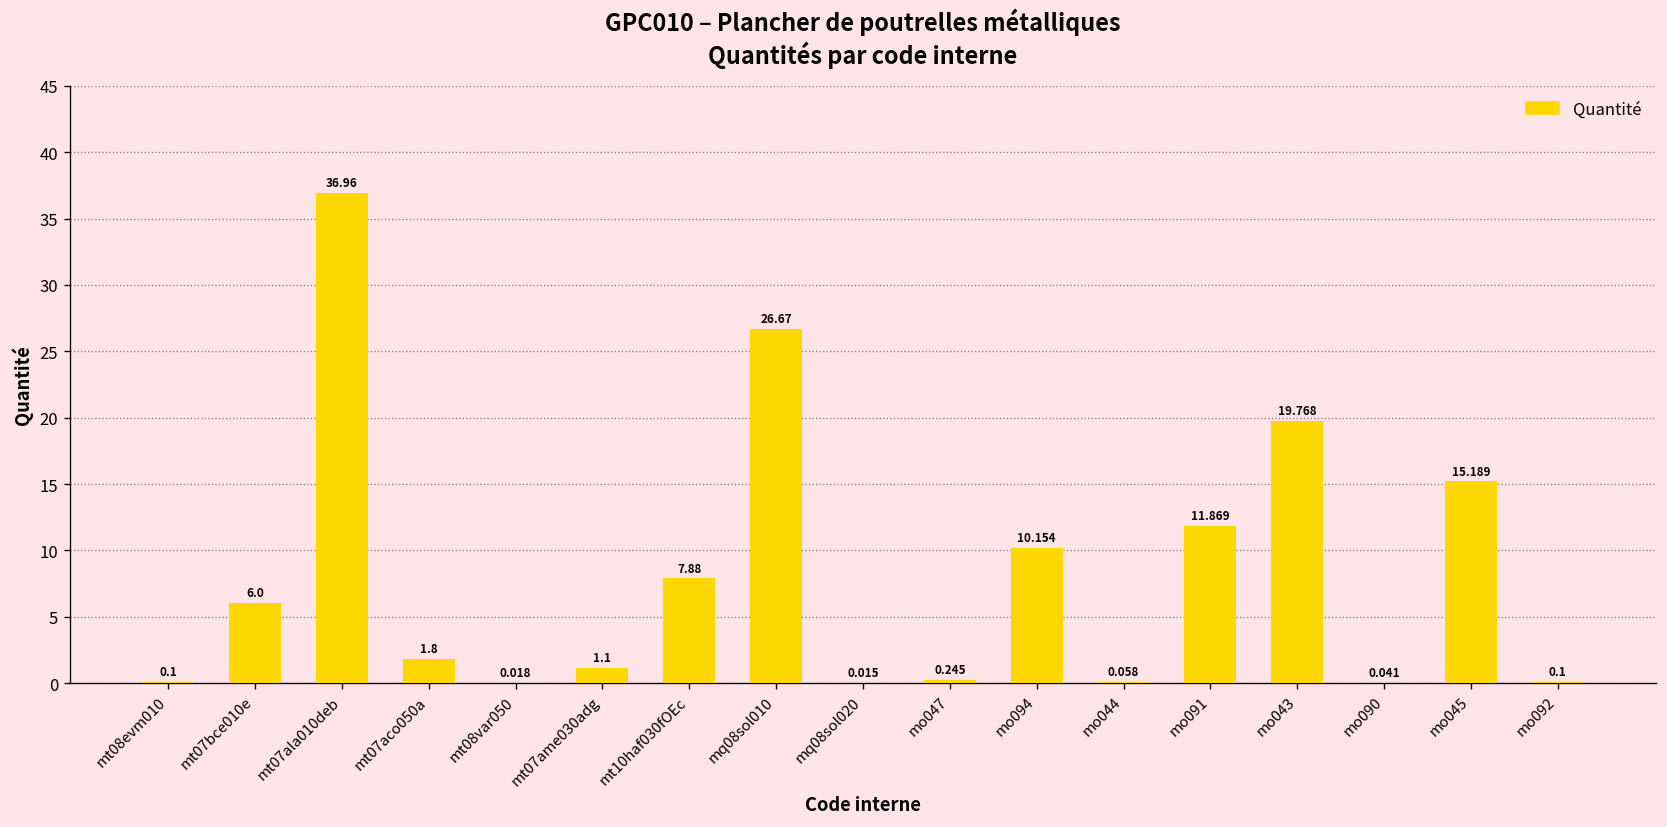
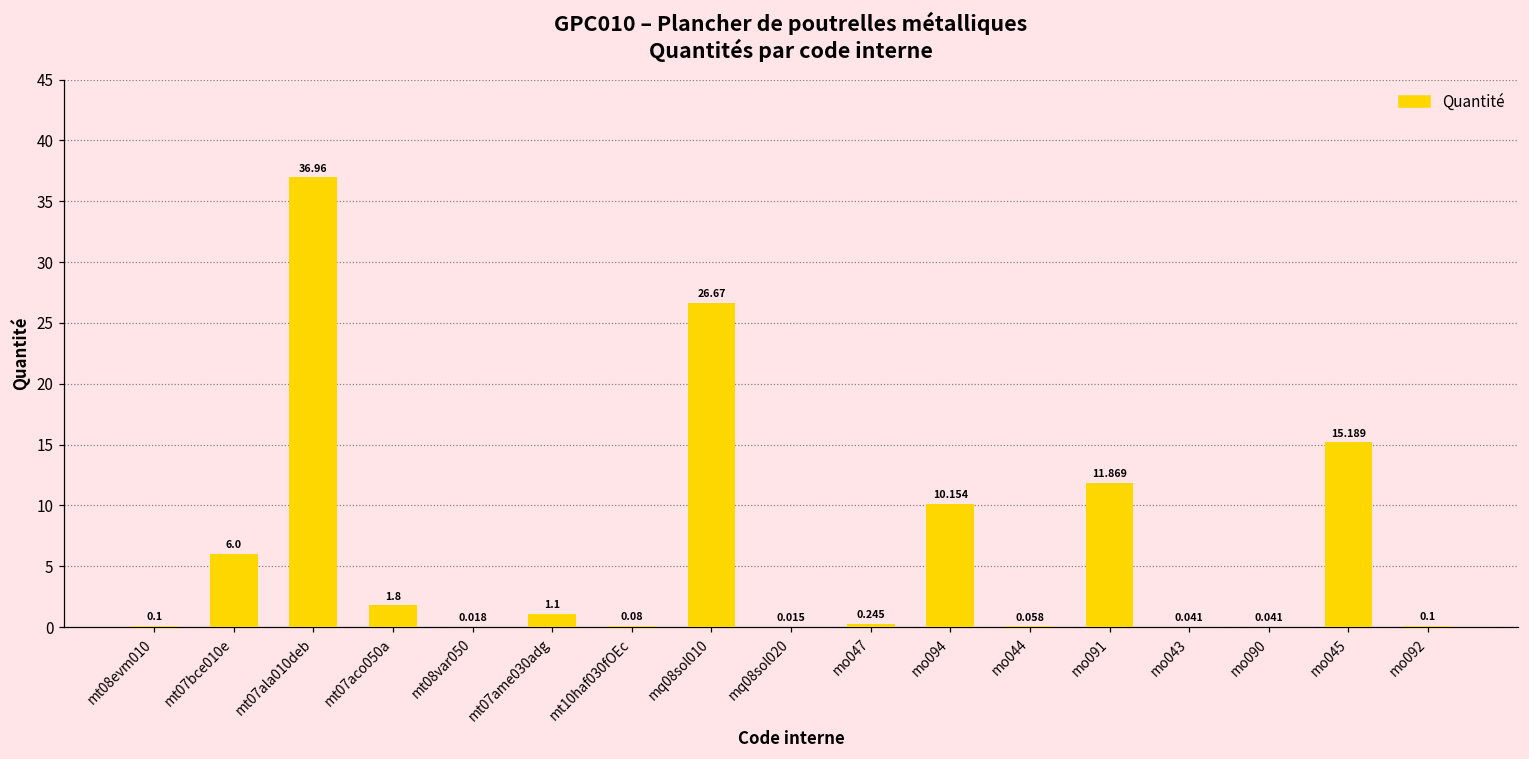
mt10haf030fOEc: 7.88 -> 0.08
mo043: 19.768 -> 0.041
